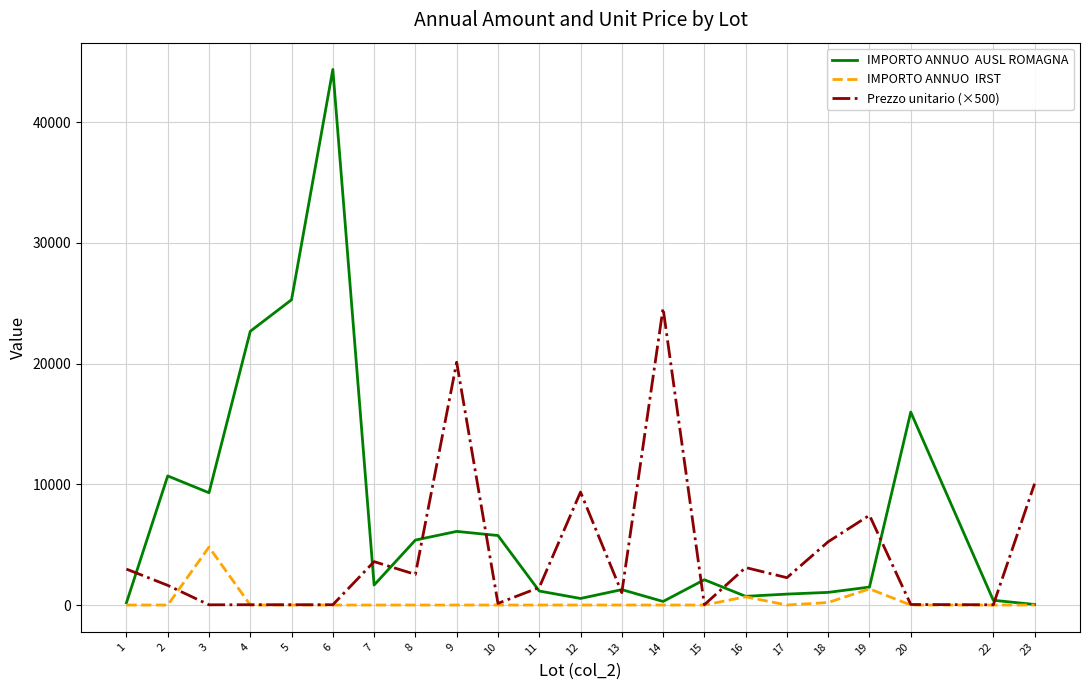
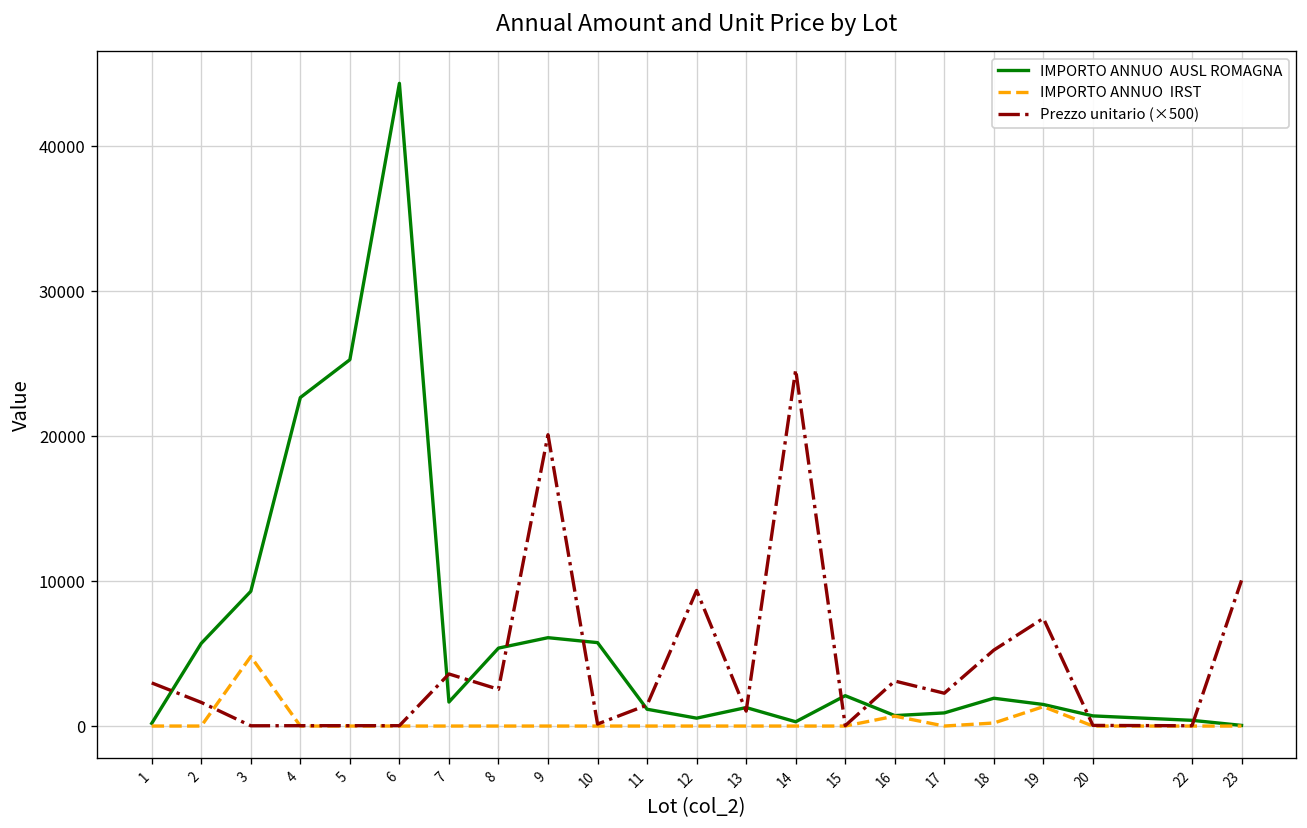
IMPORTO ANNUO AUSL ROMAGNA, 2: 10700 -> 5700
IMPORTO ANNUO AUSL ROMAGNA, 18: 1000 -> 1900
IMPORTO ANNUO AUSL ROMAGNA, 20: 16000 -> 700
